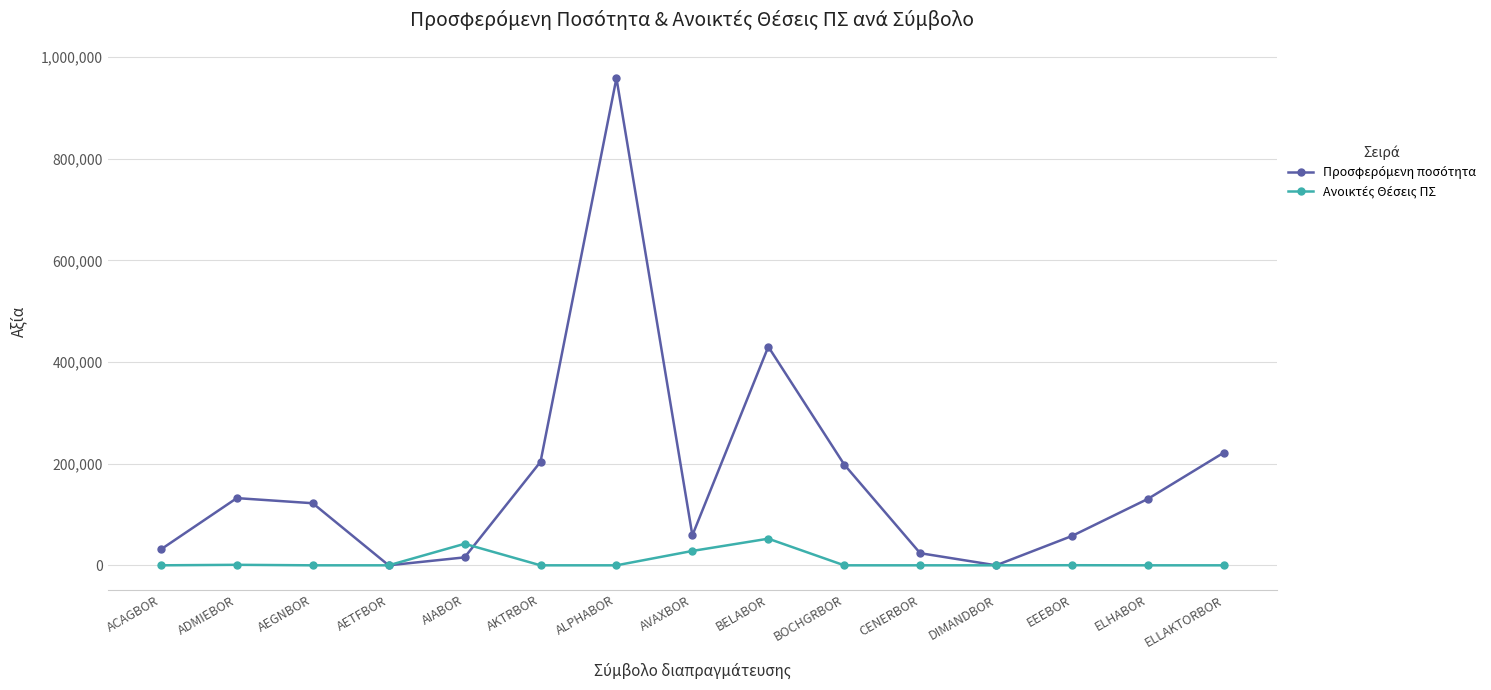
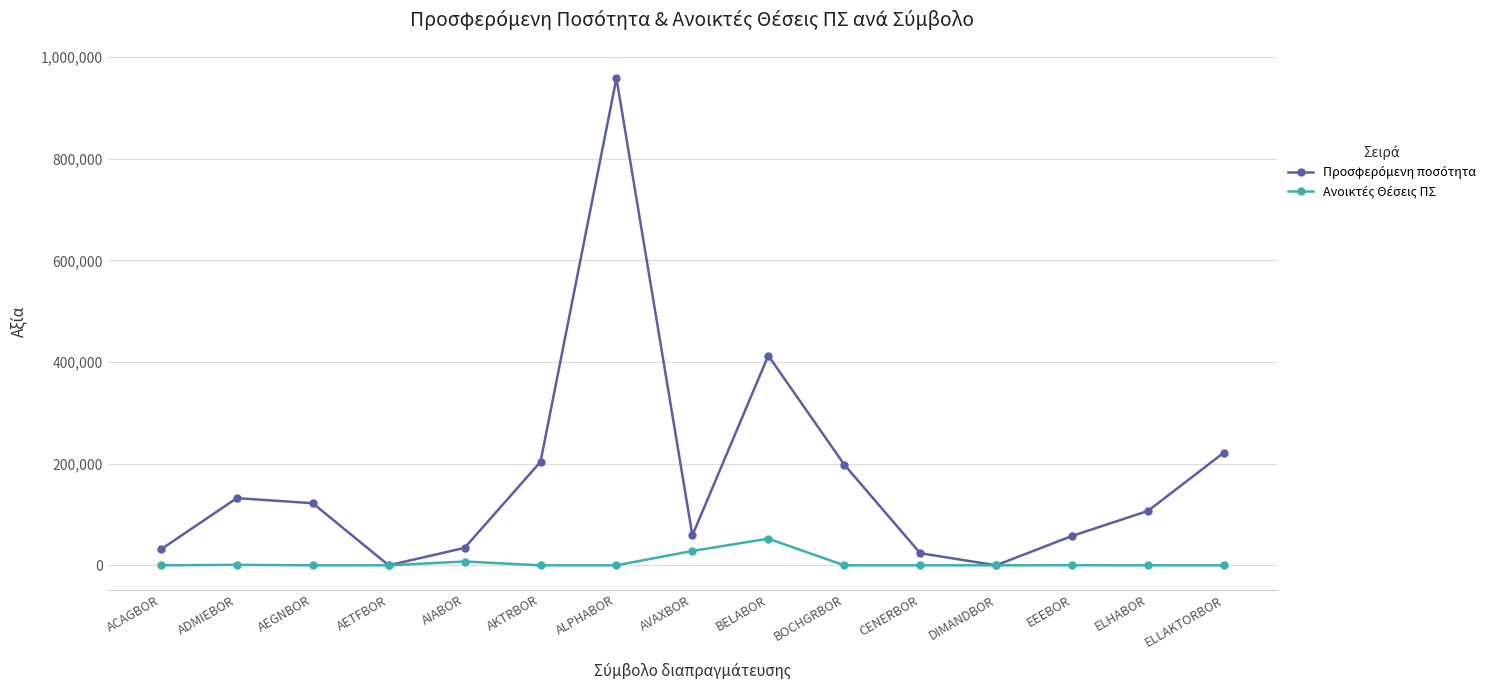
Προσφερόμενη ποσότητα, AIABOR: 20,000 -> 30,000
Ανοικτές Θέσεις ΠΣ, AIABOR: 40,000 -> 10,000
Προσφερόμενη ποσότητα, BELABOR: 430,000 -> 410,000
Προσφερόμενη ποσότητα, ELHABOR: 130,000 -> 110,000
